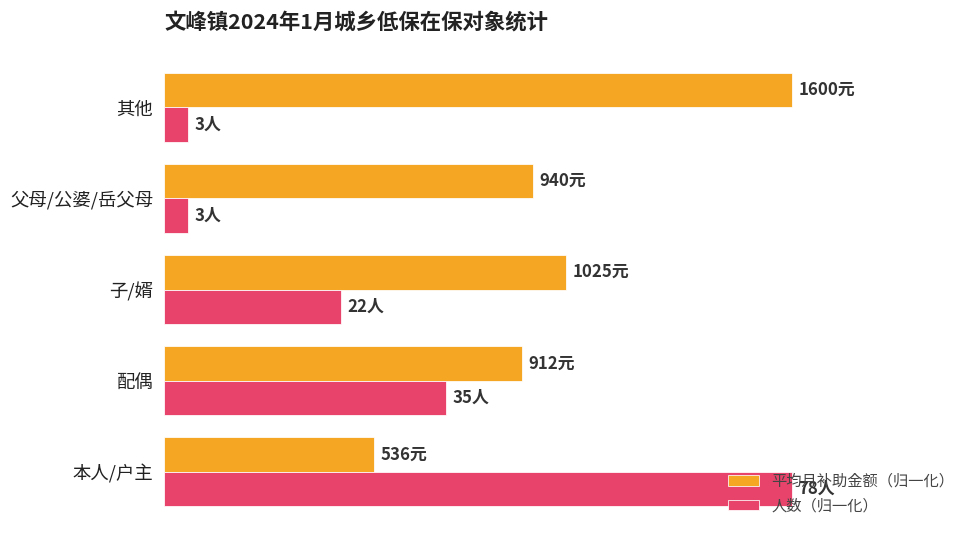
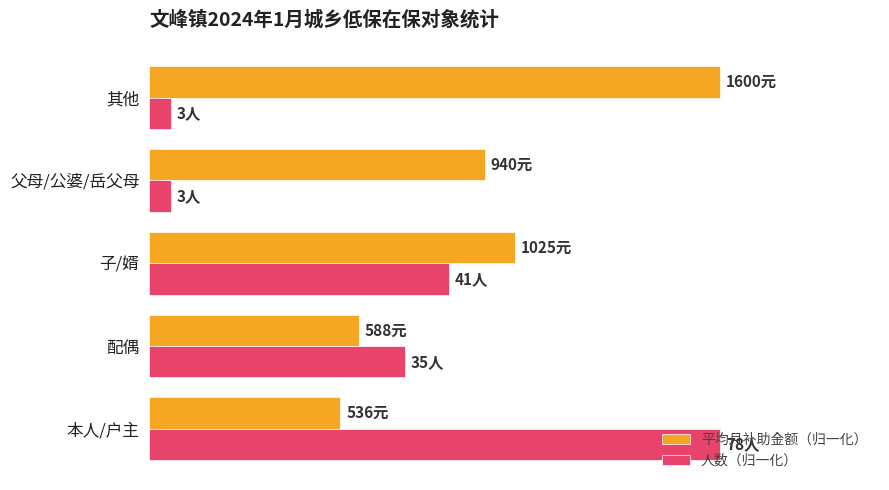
人数（归一化）, 子/婿: 22人 -> 41人
平均月补助金额（归一化）, 配偶: 912元 -> 588元
